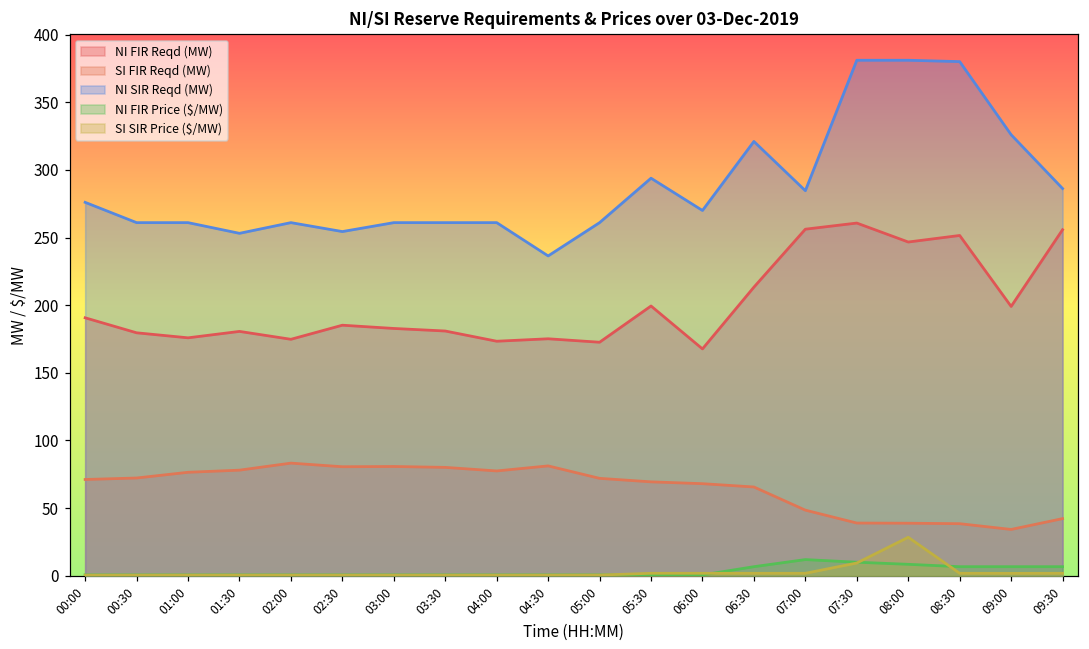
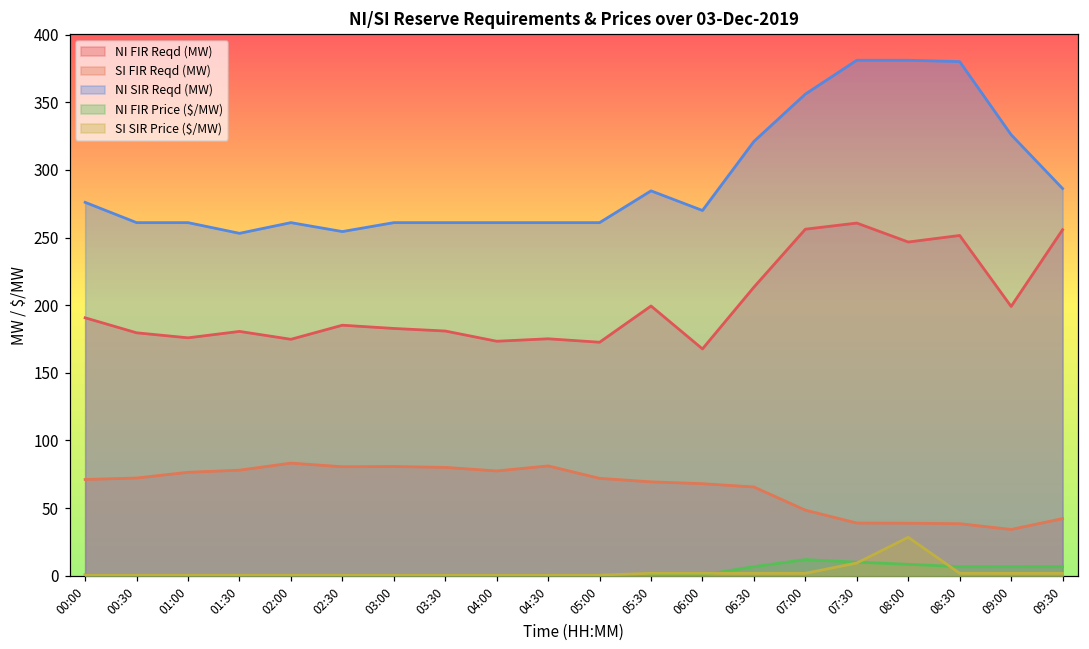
NI SIR Reqd (MW), 04:30: 236 -> 261
NI SIR Reqd (MW), 05:30: 294 -> 284
NI SIR Reqd (MW), 07:00: 285 -> 356
